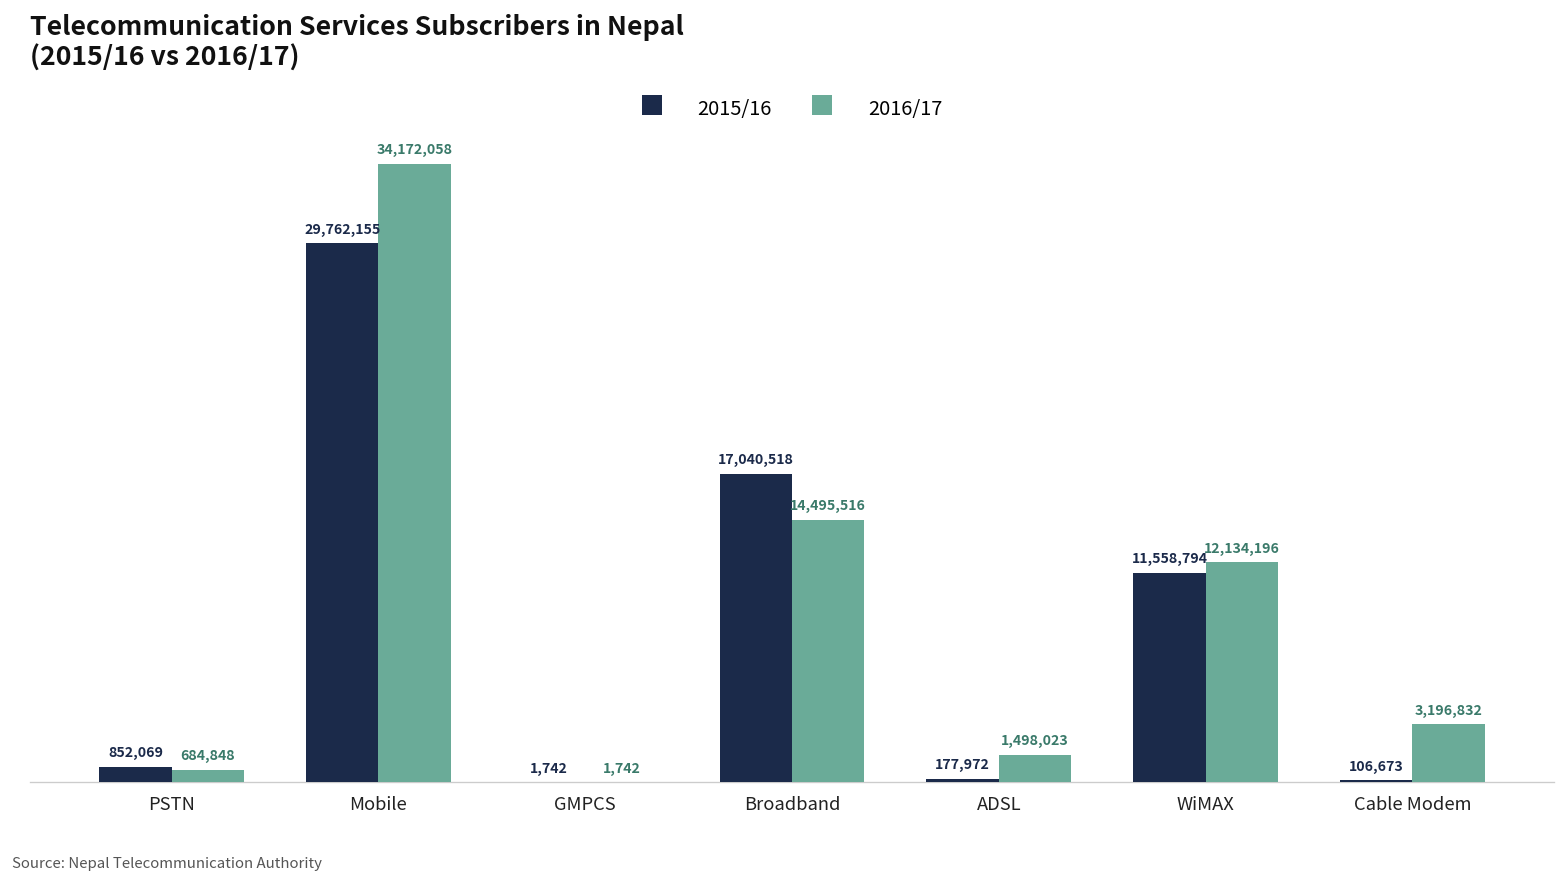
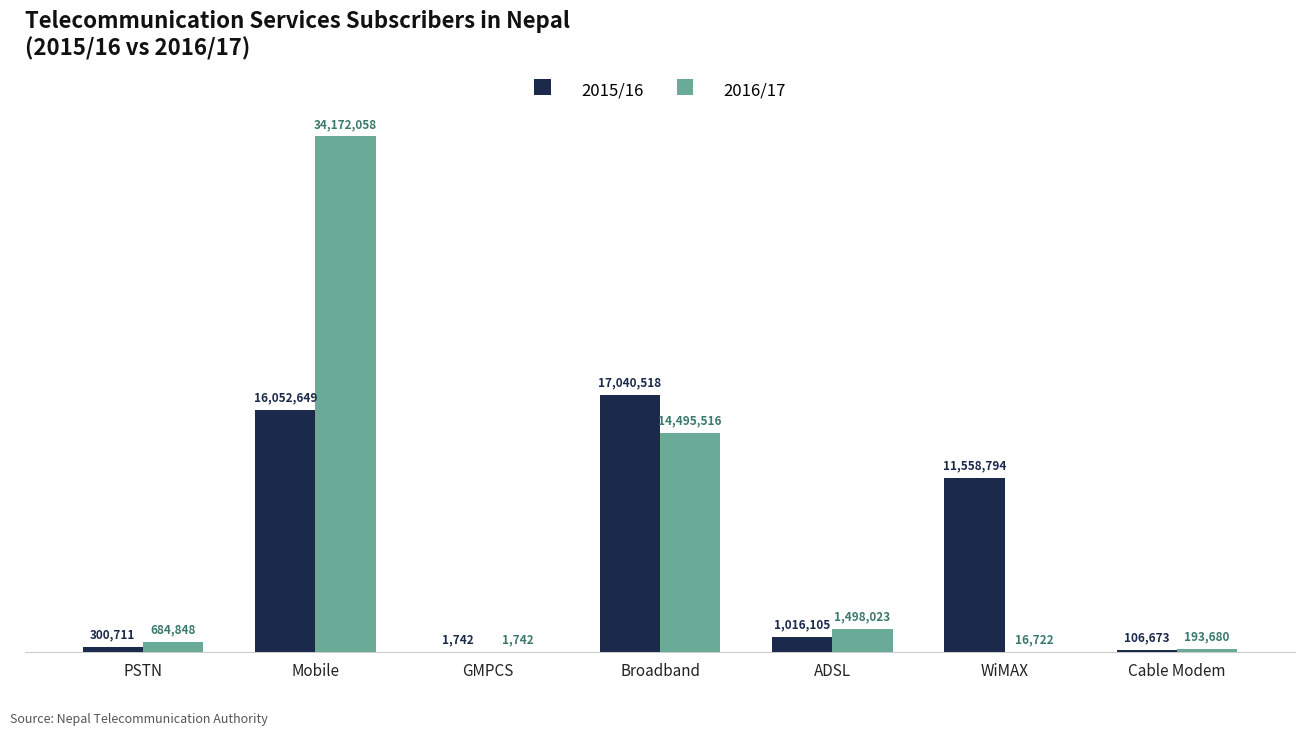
2015/16, PSTN: 852,069 -> 300,711
2015/16, Mobile: 29,762,155 -> 16,052,649
2015/16, ADSL: 177,972 -> 1,016,105
2016/17, WiMAX: 12,134,196 -> 16,722
2016/17, Cable Modem: 3,196,832 -> 193,680
